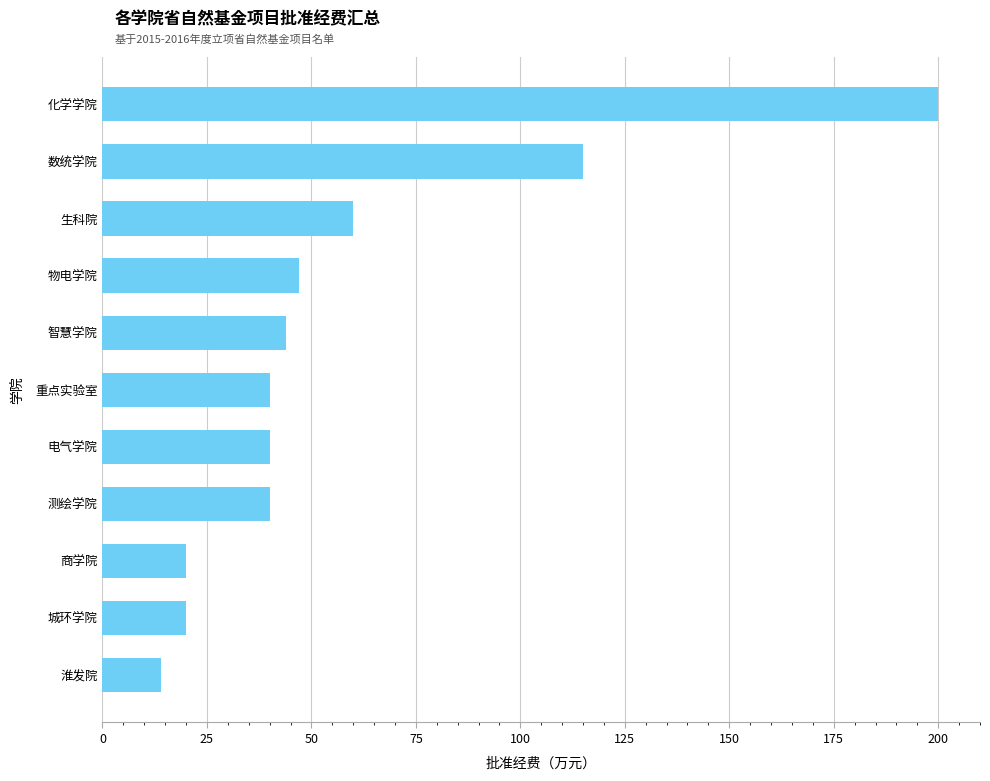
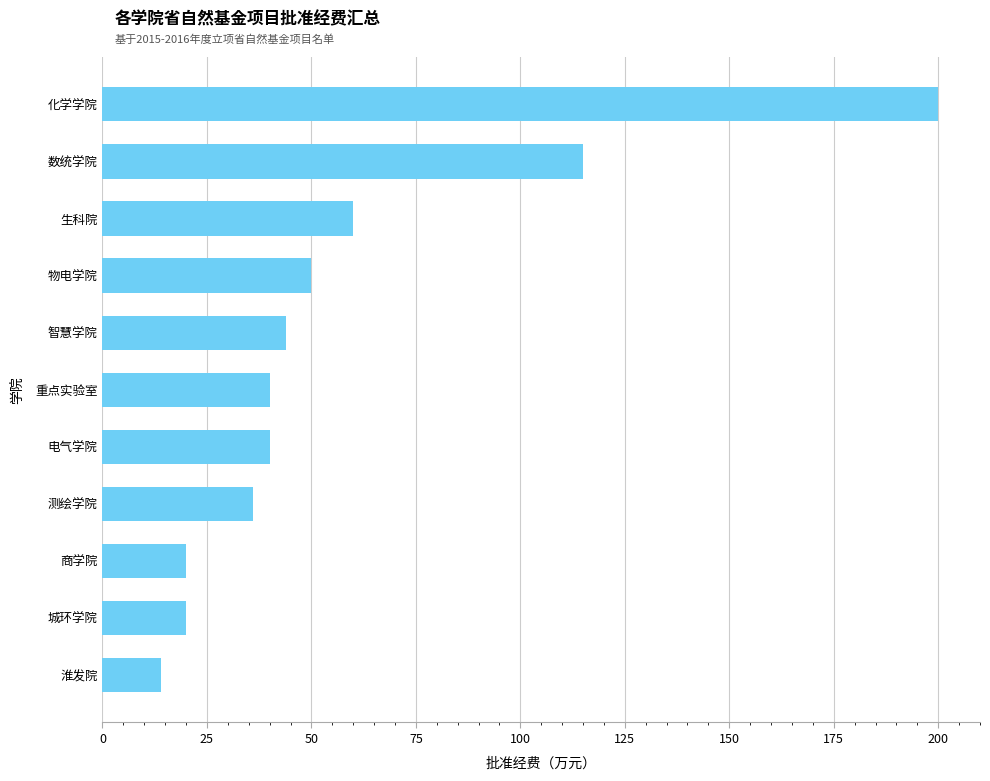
物电学院: 47 -> 50
测绘学院: 40 -> 36
